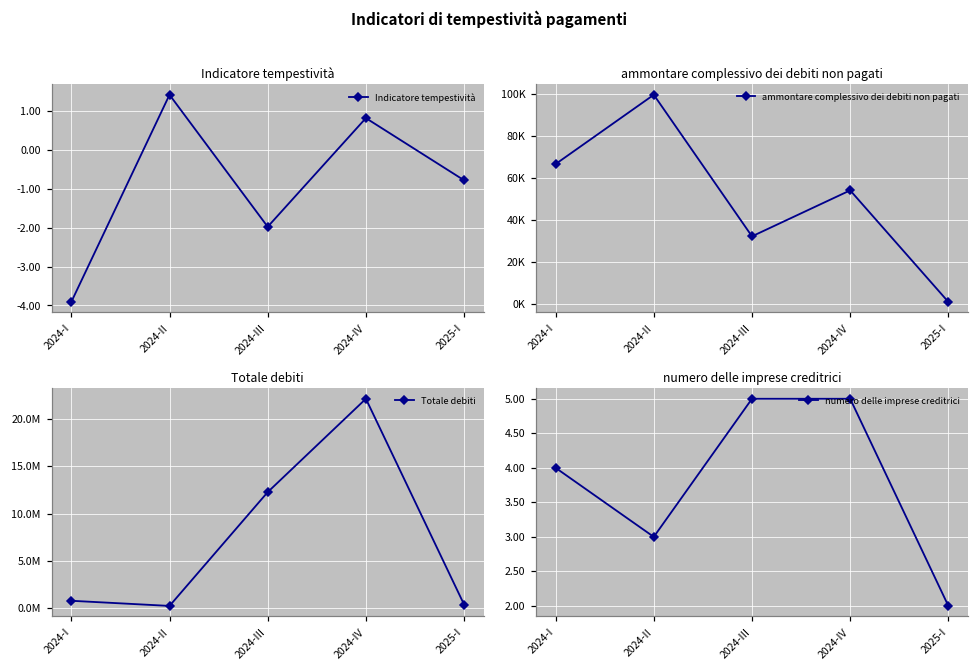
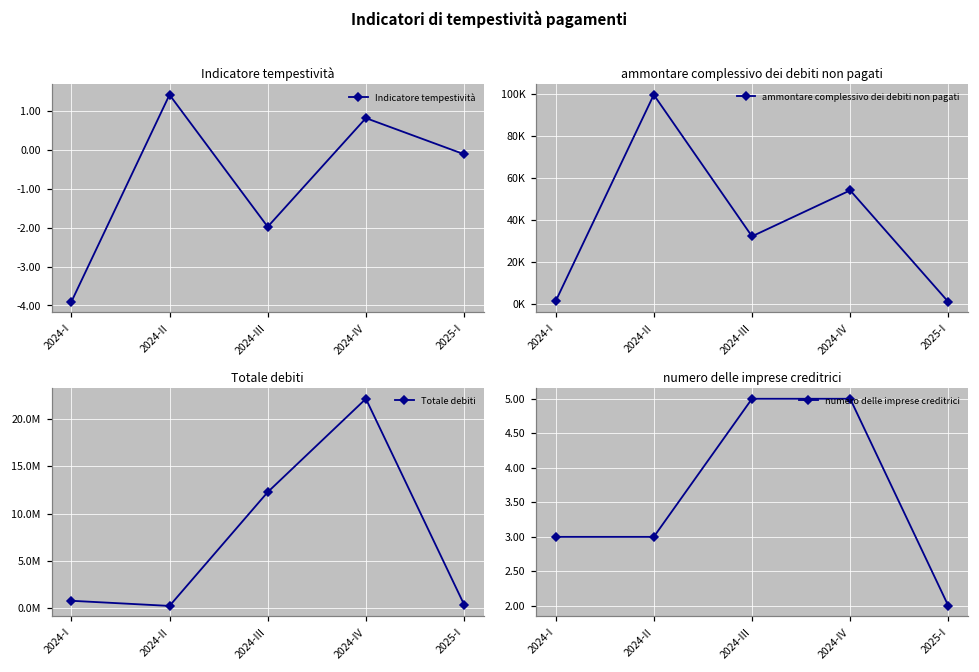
Indicatore tempestività, 2025-I: -0.8 -> -0.1
ammontare complessivo dei debiti non pagati, 2024-I: 67000 -> 1000
numero delle imprese creditrici, 2024-I: 4 -> 3
